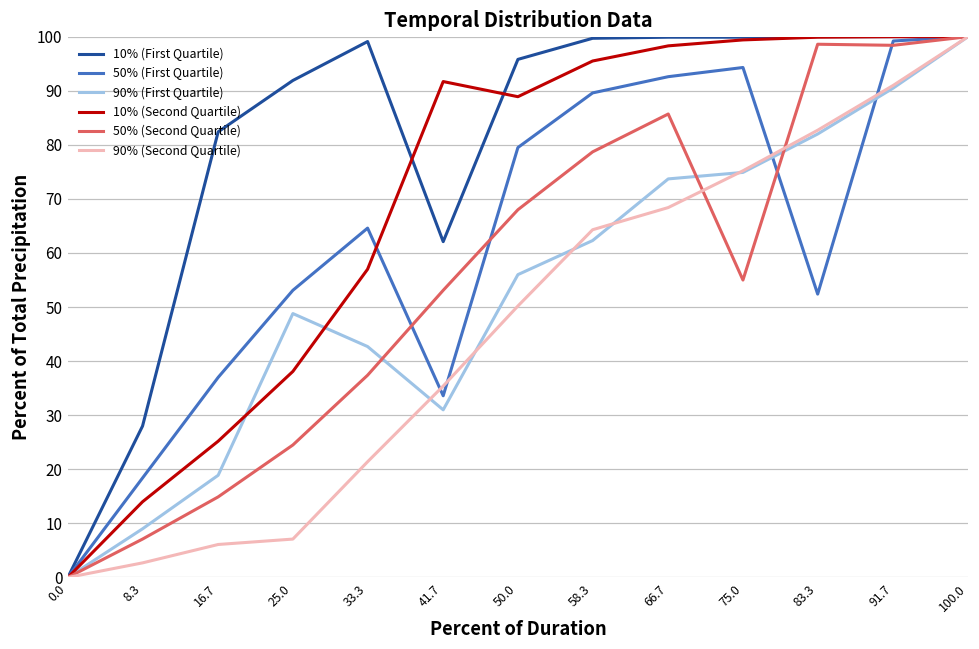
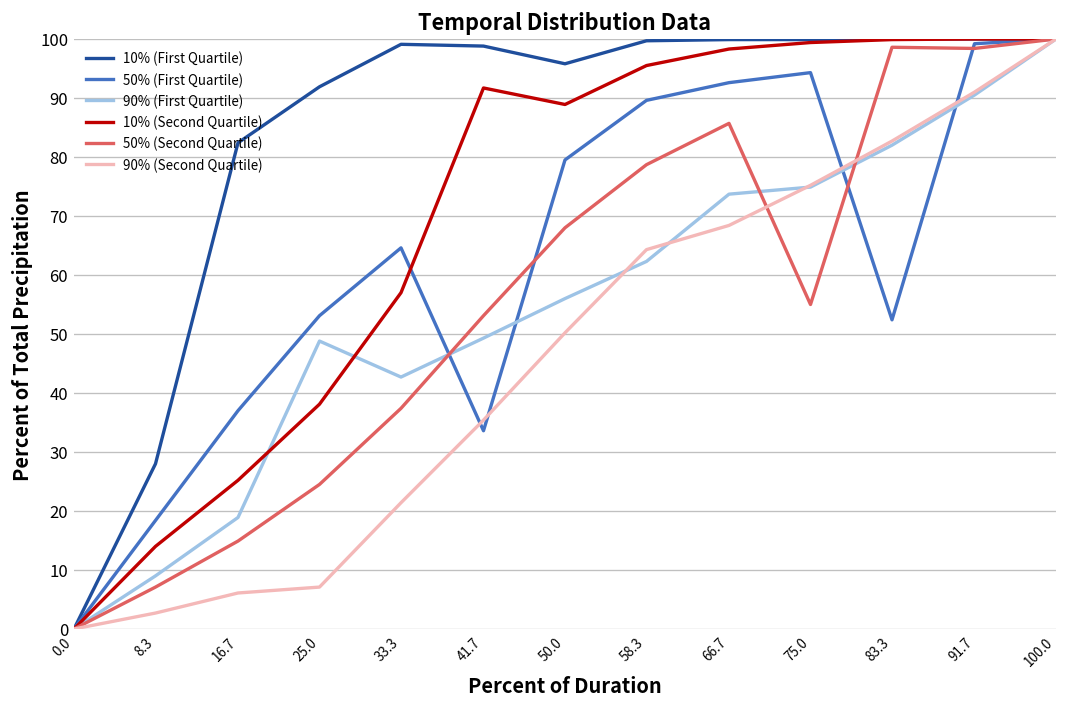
10% (First Quartile), 41.7: 62 -> 99
90% (First Quartile), 41.7: 31 -> 49
